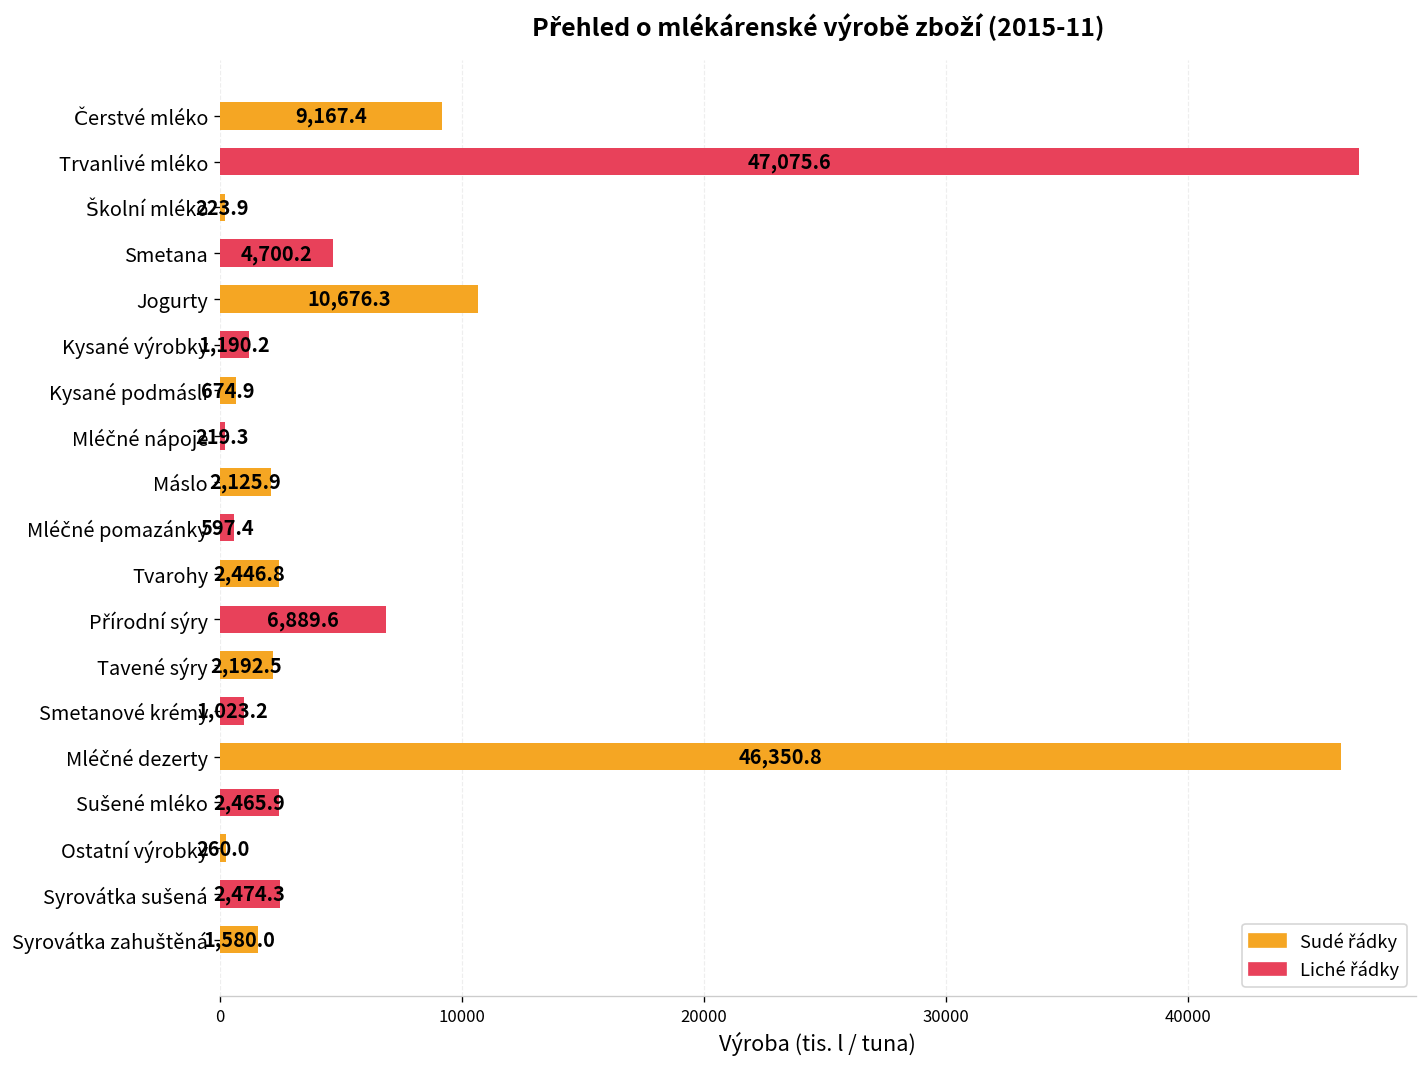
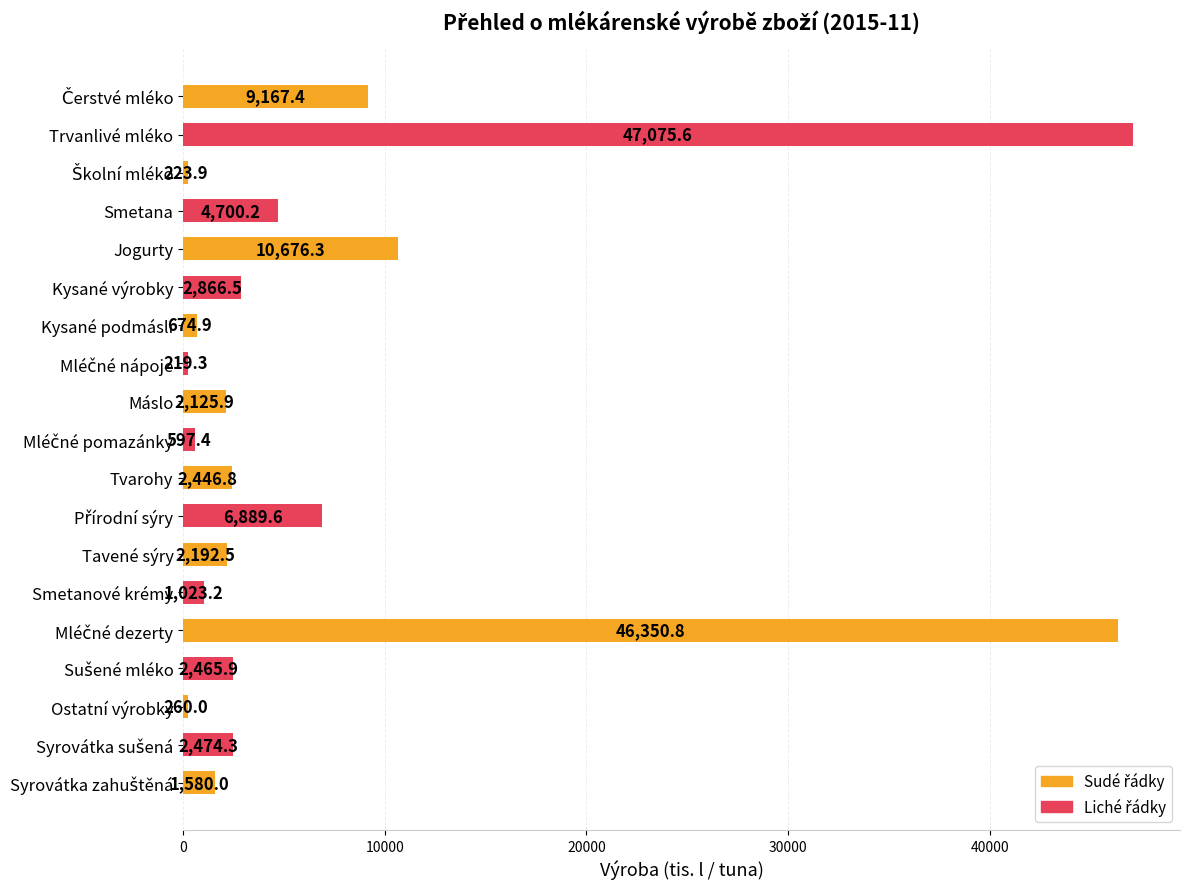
Kysané výrobky: 1,190.2 -> 2,866.5
